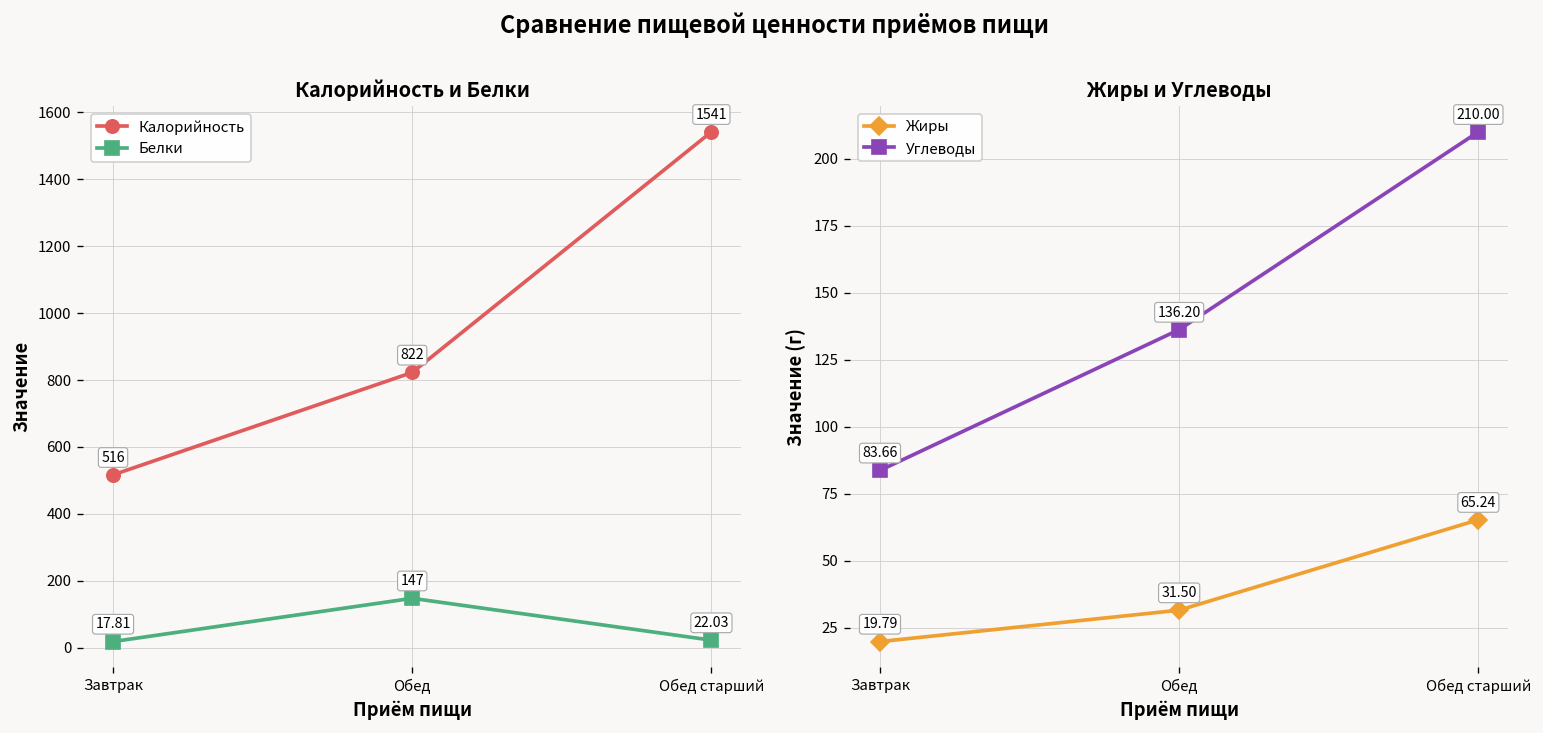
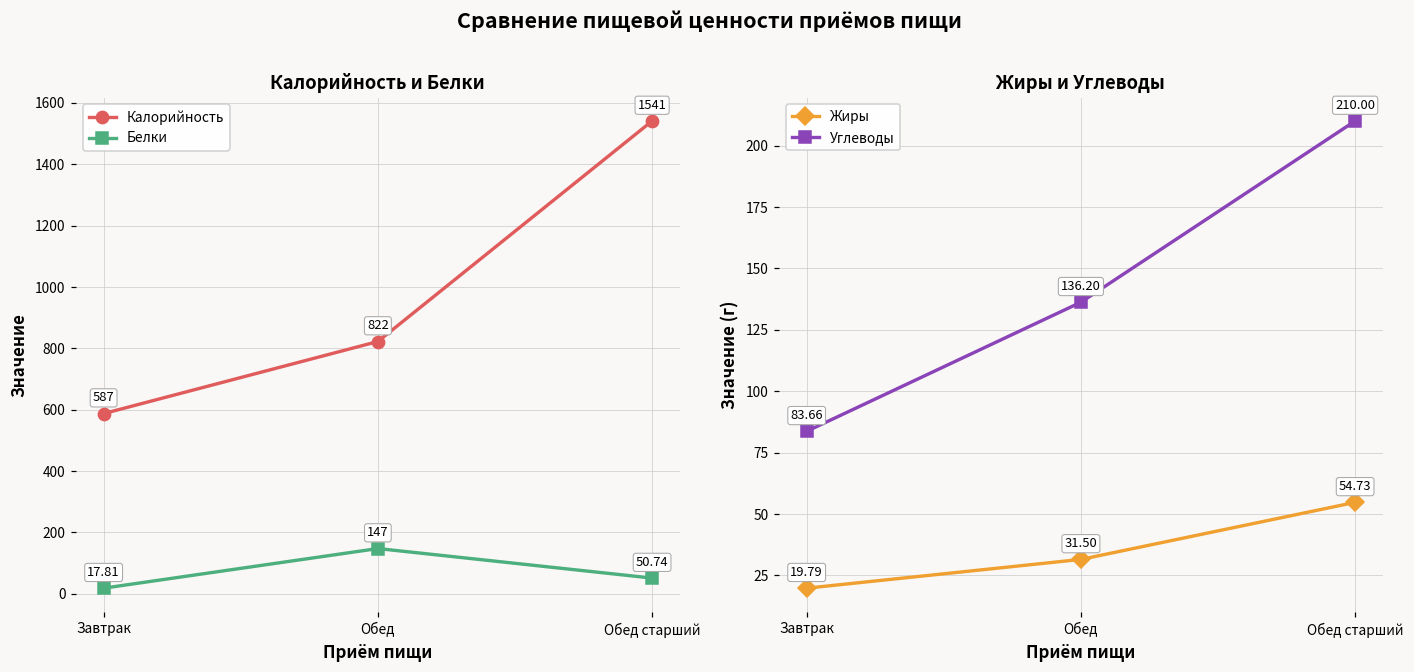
Калорийность и Белки, Калорийность, Завтрак: 516 -> 587
Калорийность и Белки, Белки, Обед старший: 22.03 -> 50.74
Жиры и Углеводы, Жиры, Обед старший: 65.24 -> 54.73
